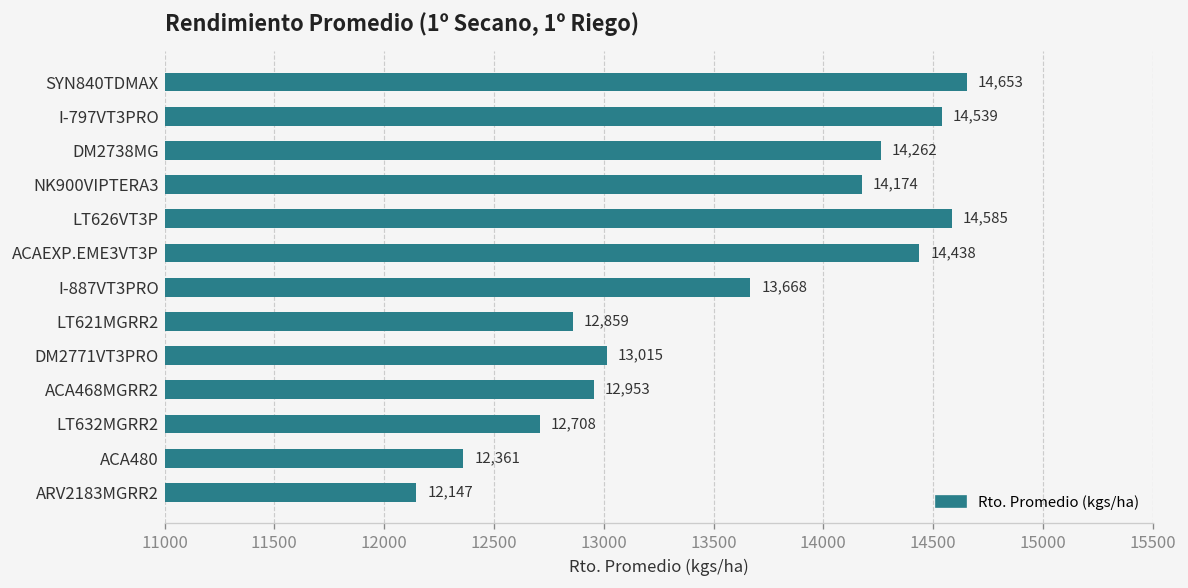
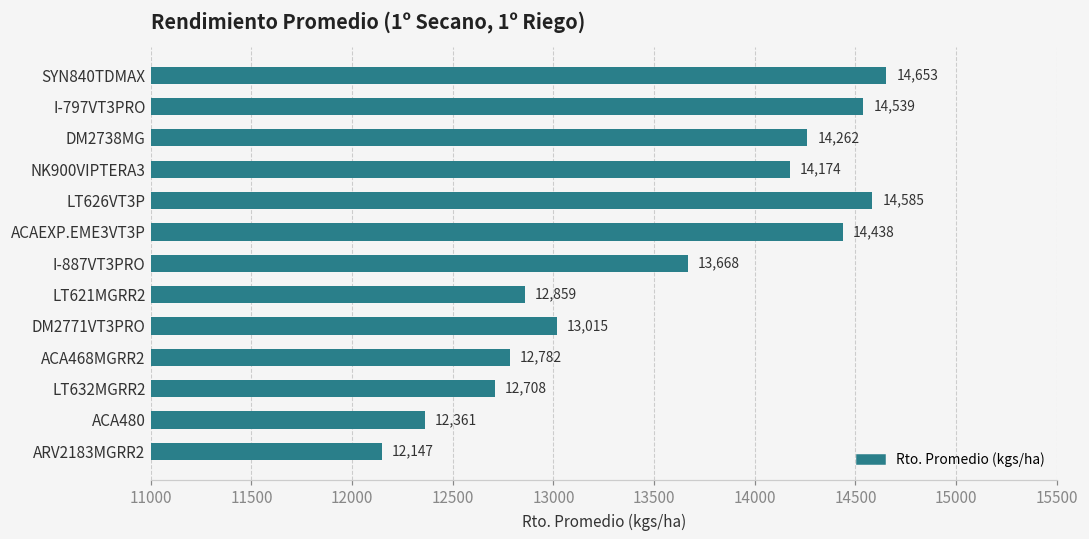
ACA468MGRR2: 12,953 -> 12,782
